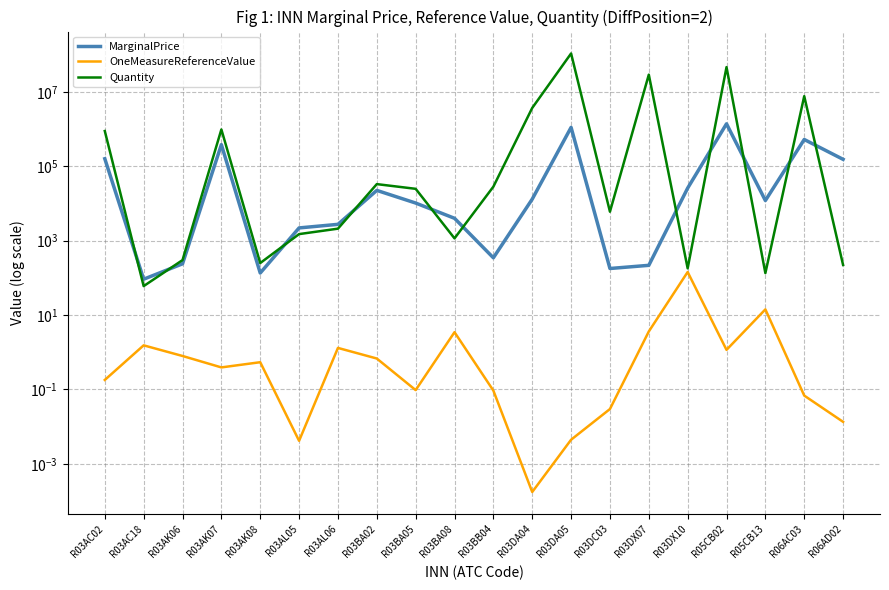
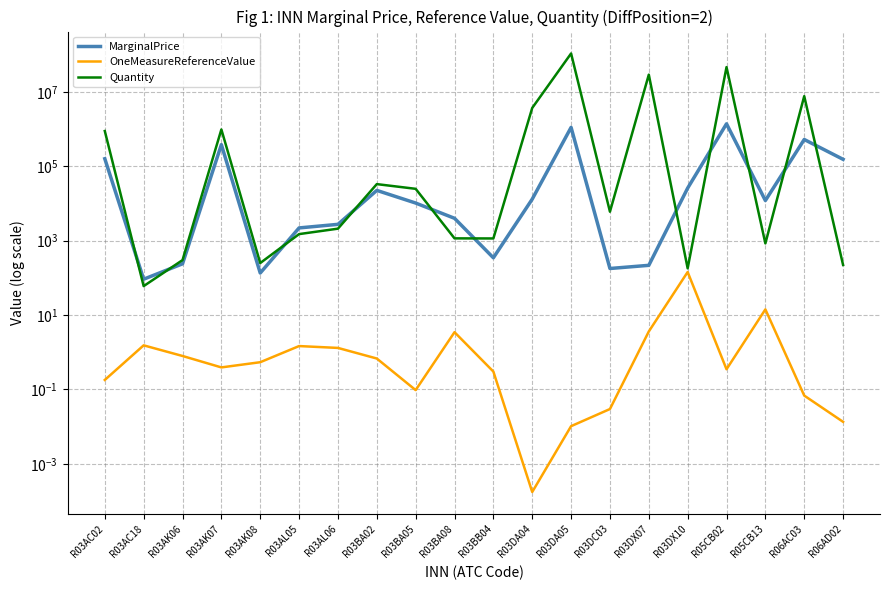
OneMeasureReferenceValue, R03AL05: 0.004 -> 1.5
OneMeasureReferenceValue, R03BB04: 0.09 -> 0.3
Quantity, R03BB04: 30000 -> 1100
OneMeasureReferenceValue, R03DA05: 0.004 -> 0.010
OneMeasureReferenceValue, R05CB02: 1.2 -> 0.3
Quantity, R05CB13: 130 -> 800
